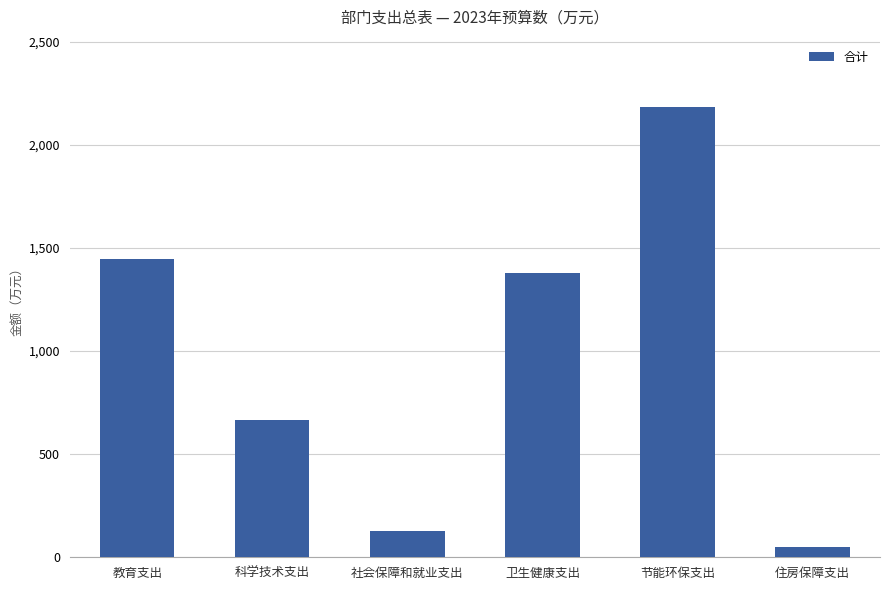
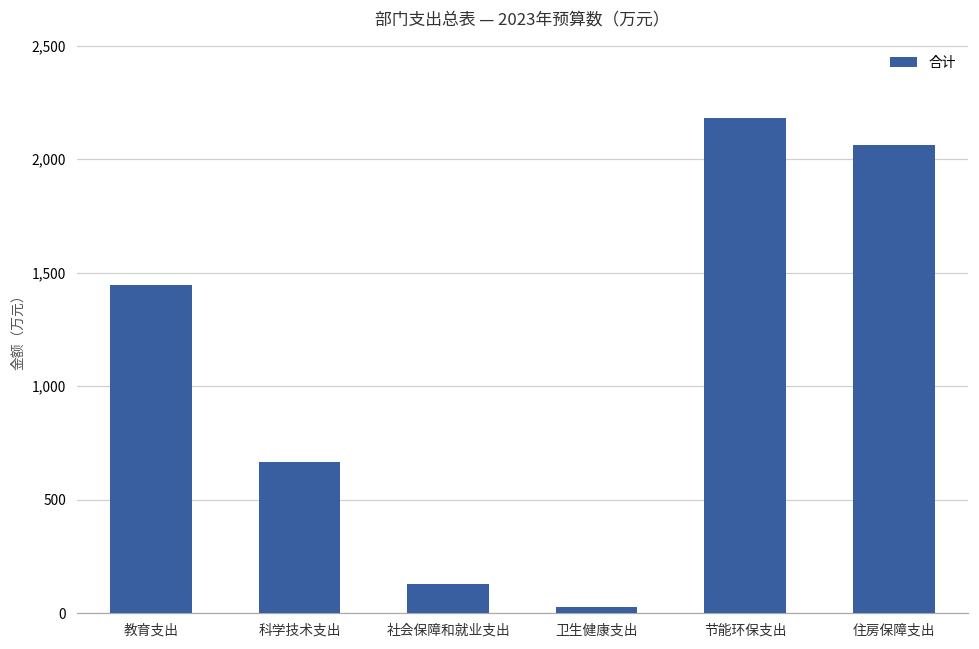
卫生健康支出: 1,380 -> 30
住房保障支出: 50 -> 2,060
